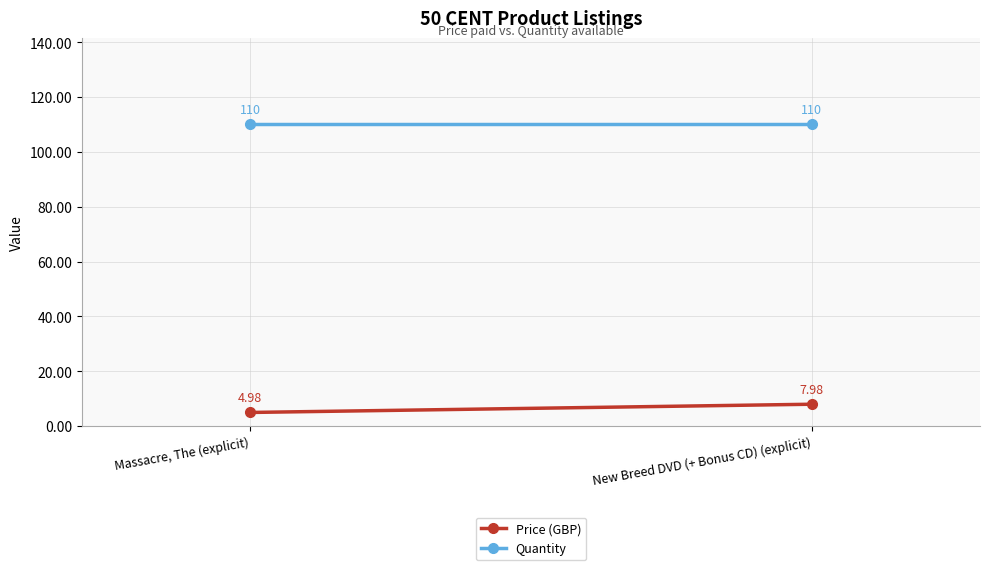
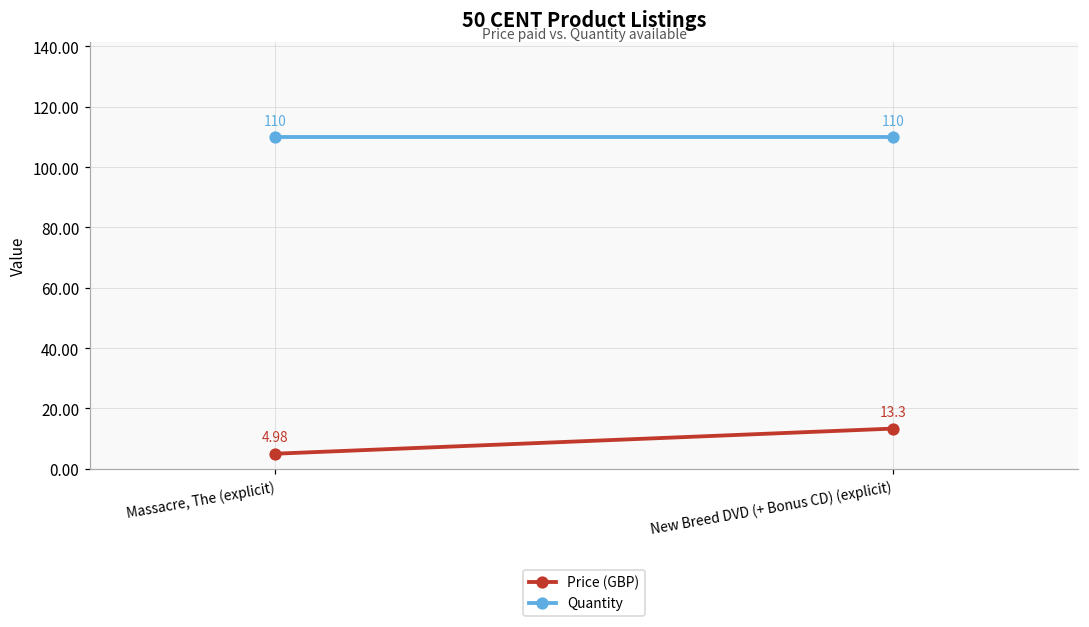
Price (GBP), New Breed DVD (+ Bonus CD) (explicit): 7.98 -> 13.3
